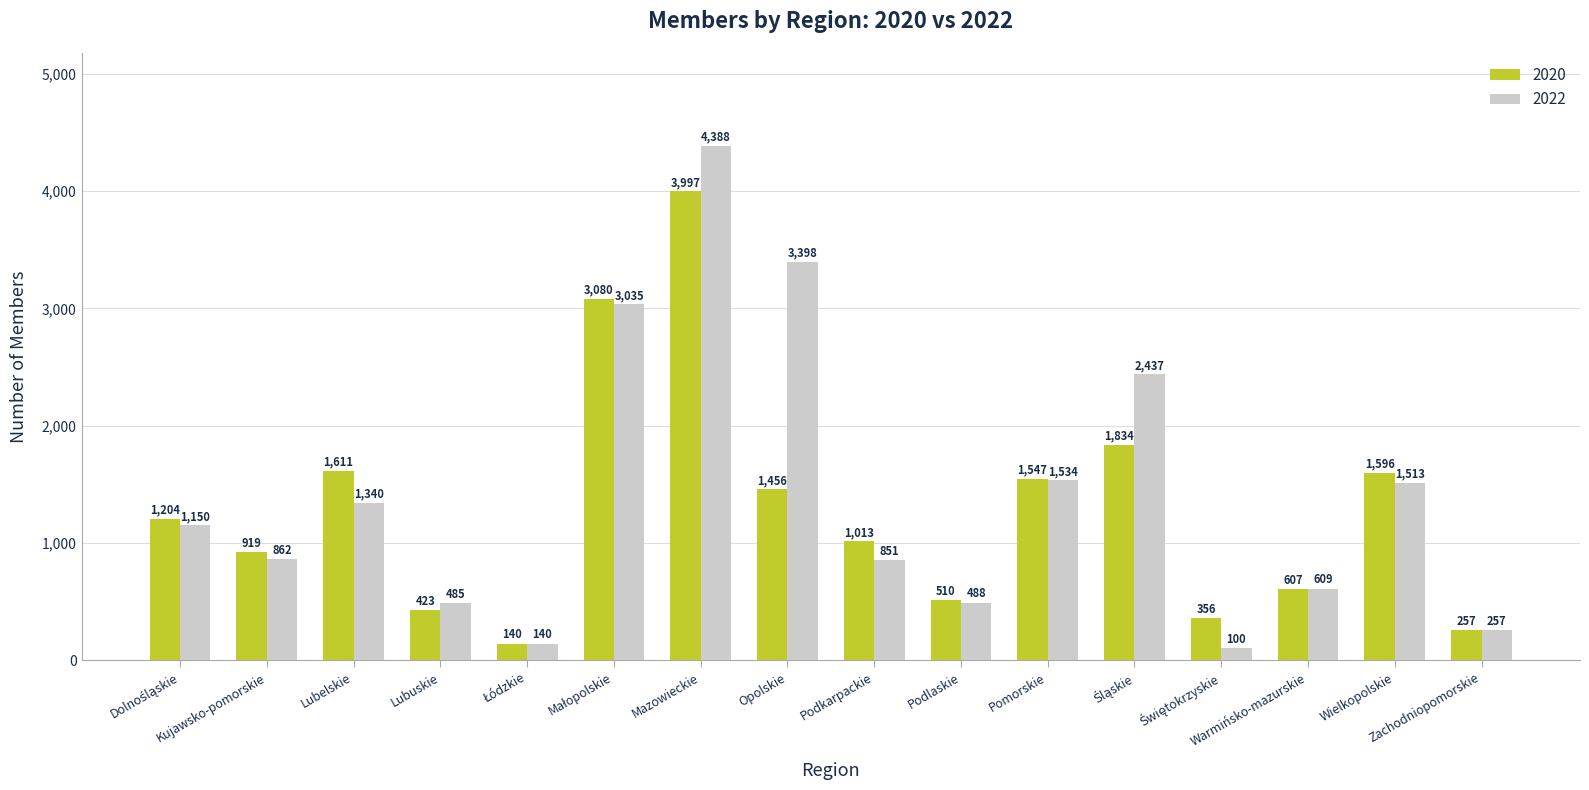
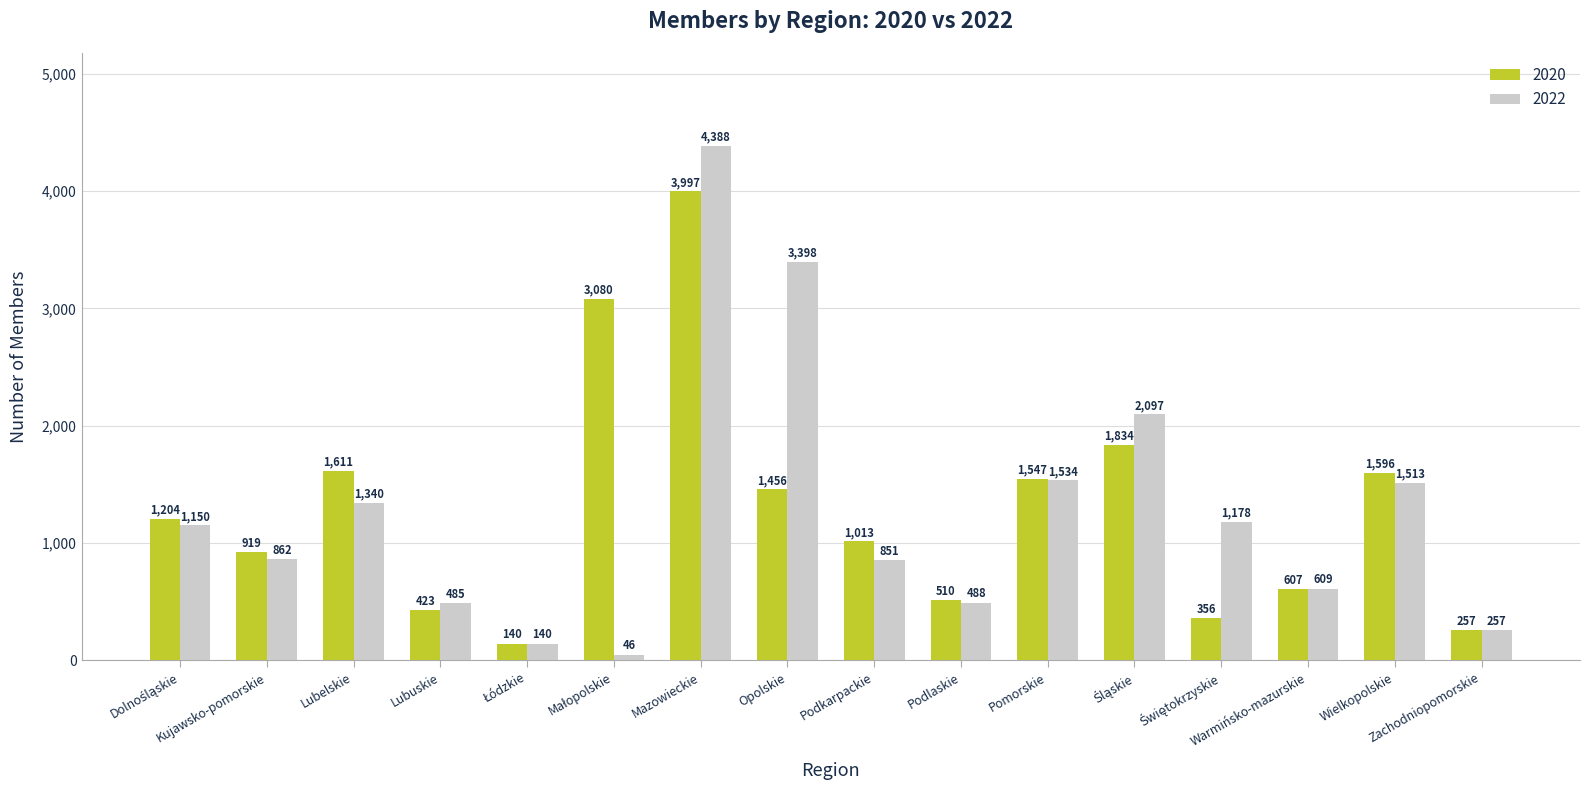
2022, Małopolskie: 3,035 -> 46
2022, Śląskie: 2,437 -> 2,097
2022, Świętokrzyskie: 100 -> 1,178
